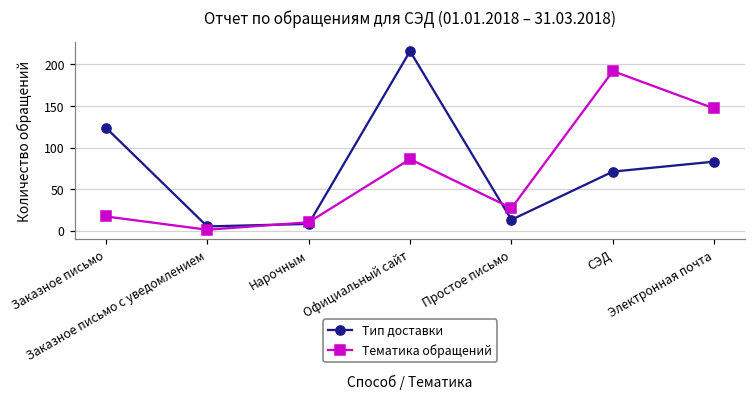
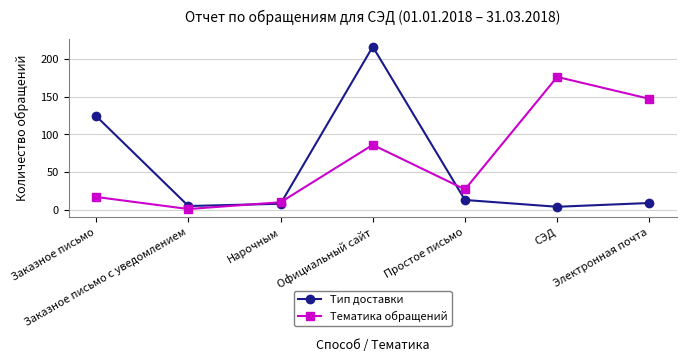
Тип доставки, СЭД: 70 -> 0
Тематика обращений, СЭД: 190 -> 180
Тип доставки, Электронная почта: 80 -> 10
